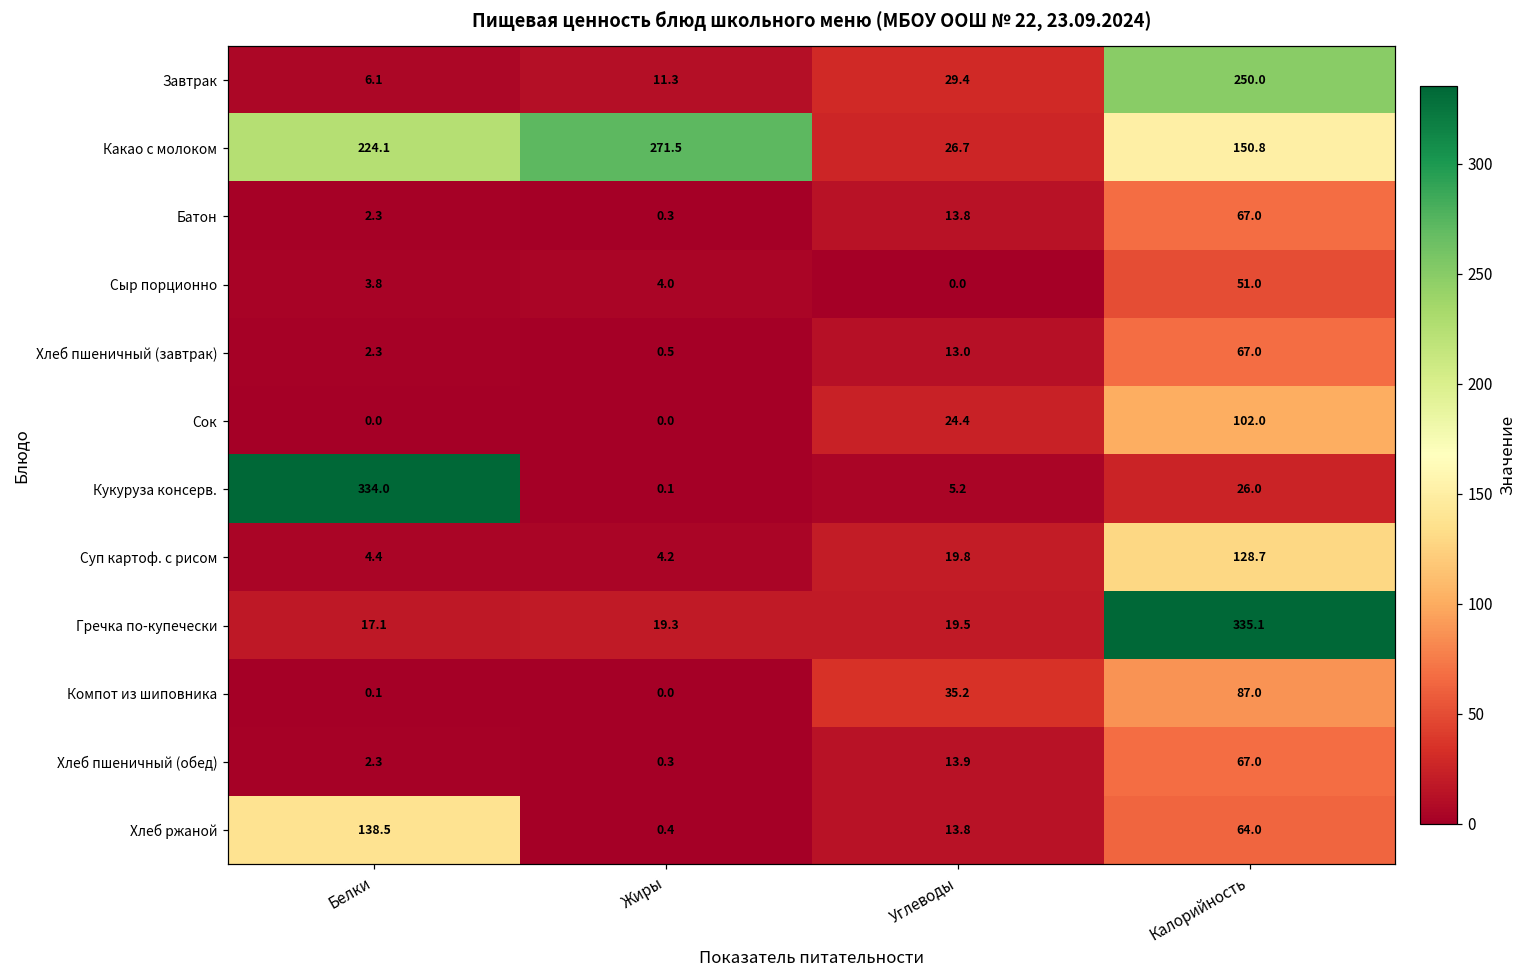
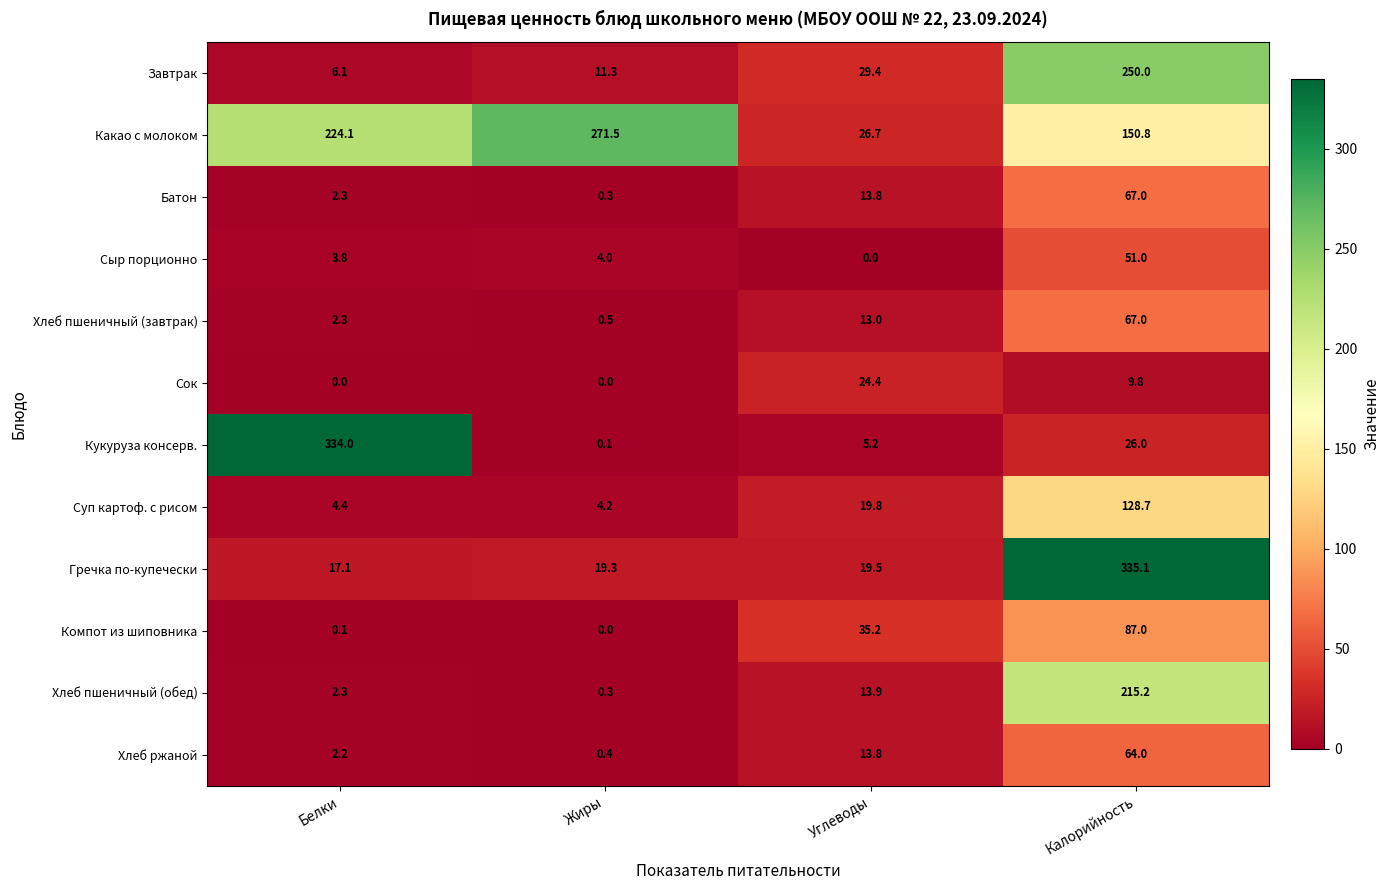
Сок, Калорийность: 102.0 -> 9.8
Хлеб пшеничный (обед), Калорийность: 67.0 -> 215.2
Хлеб ржаной, Белки: 138.5 -> 2.2
